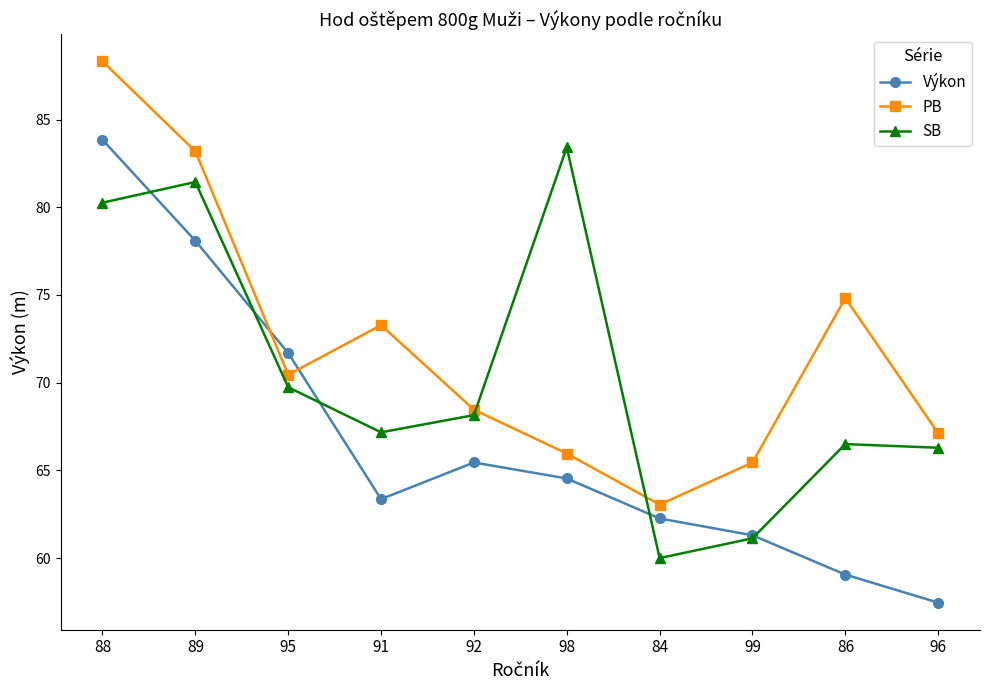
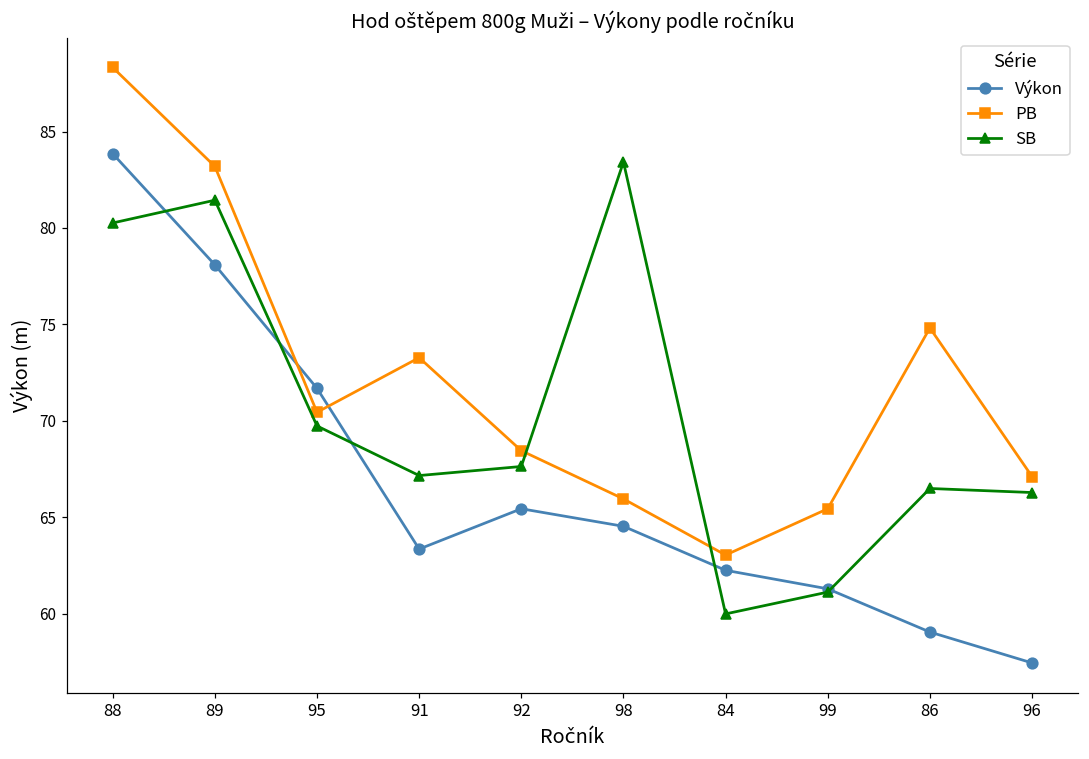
SB, 92: 68.2 -> 67.6
